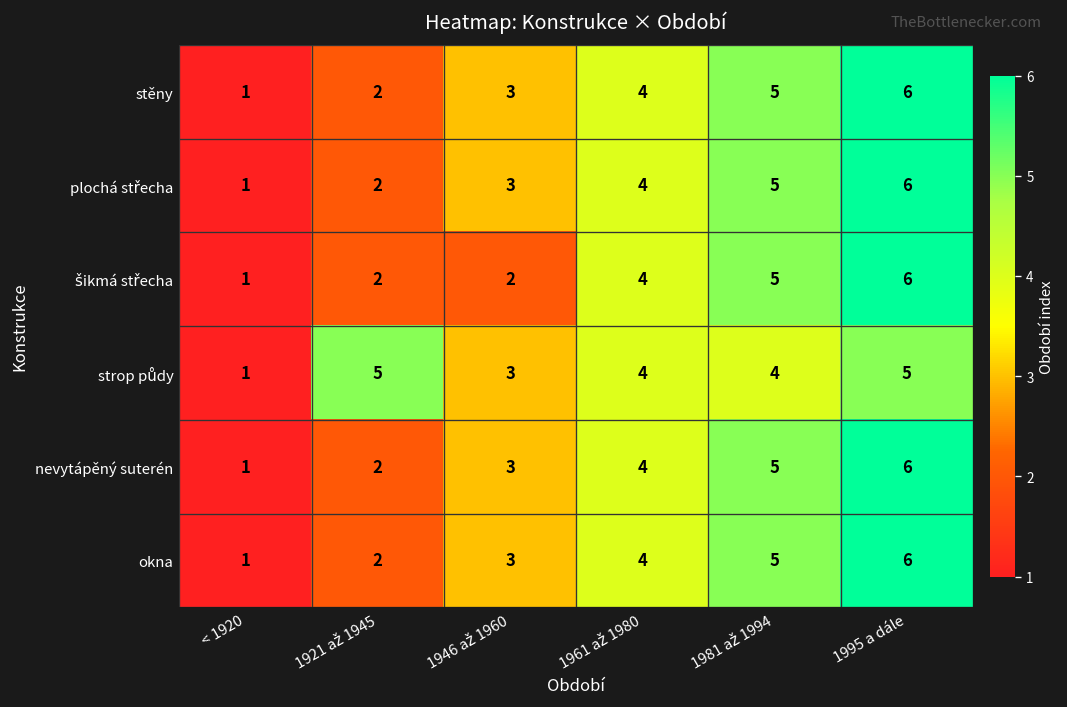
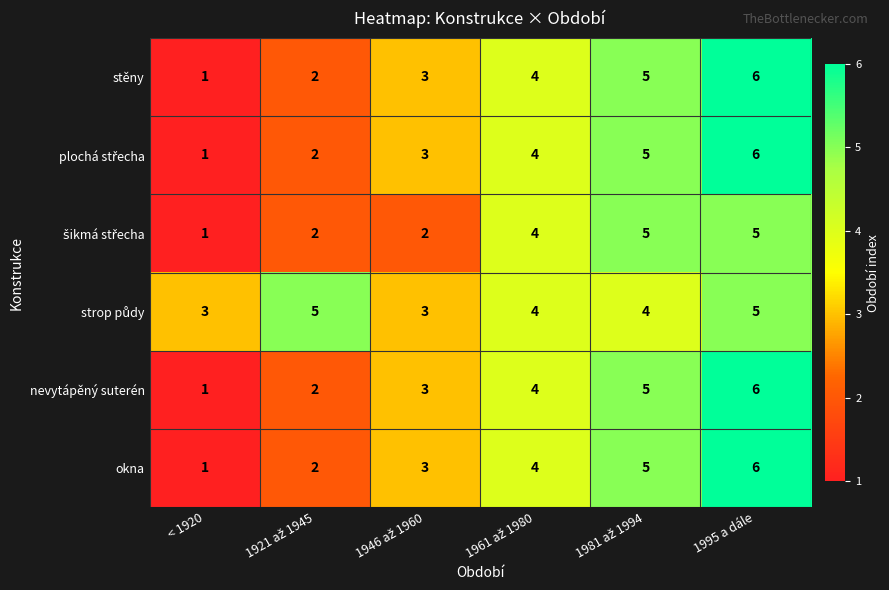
šikmá střecha, 1995 a dále: 6 -> 5
strop půdy, < 1920: 1 -> 3
